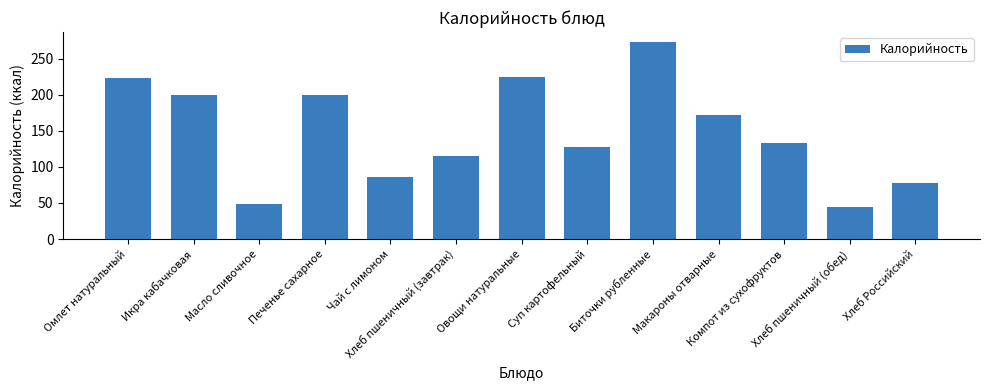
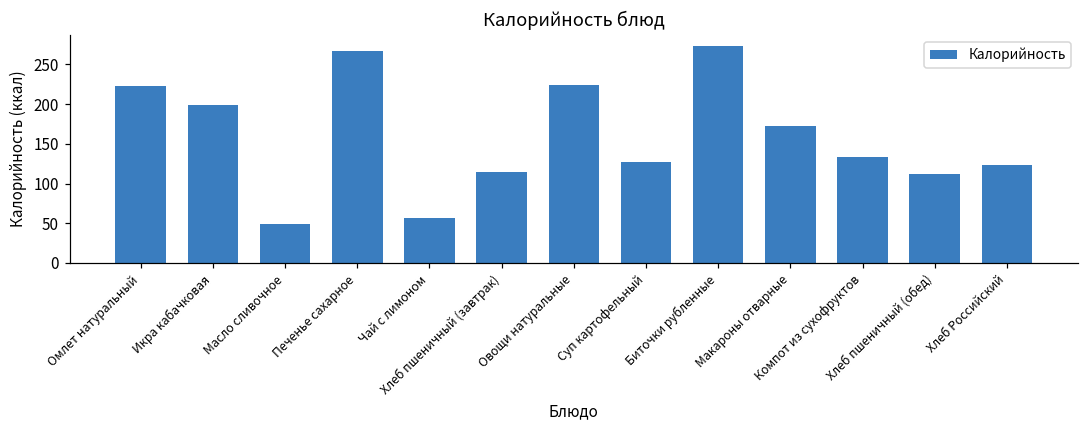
Печенье сахарное: 200 -> 270
Чай с лимоном: 90 -> 60
Хлеб пшеничный (обед): 50 -> 110
Хлеб Российский: 80 -> 120
